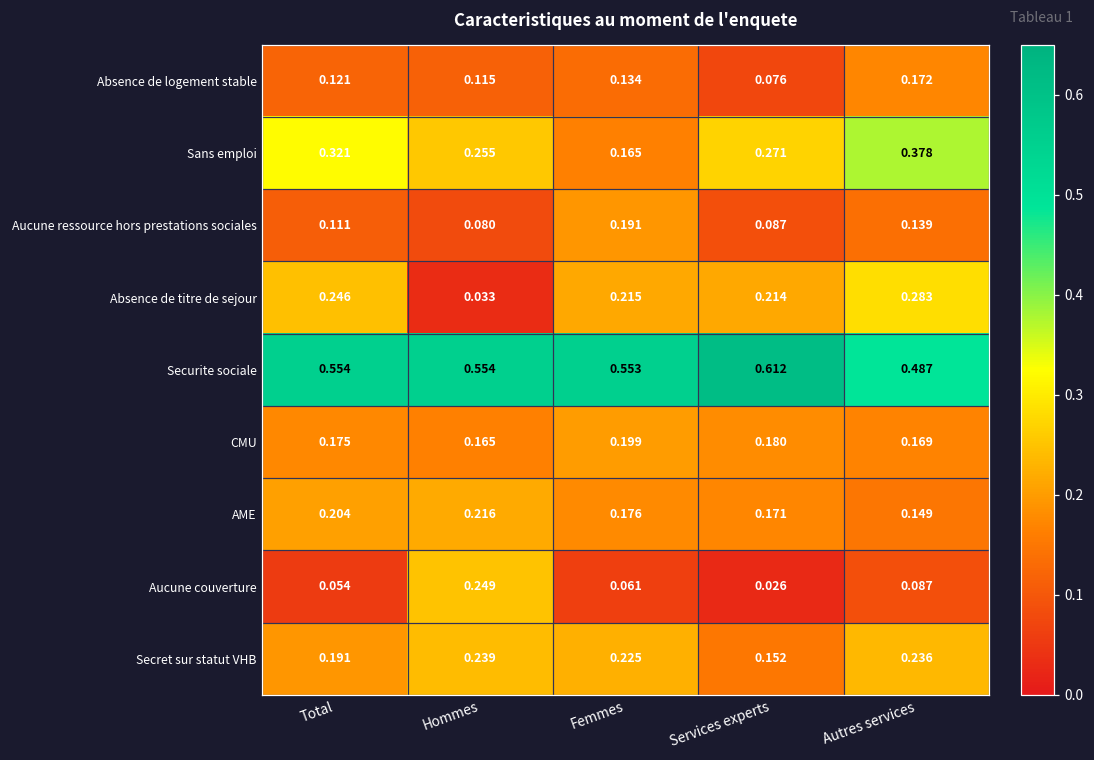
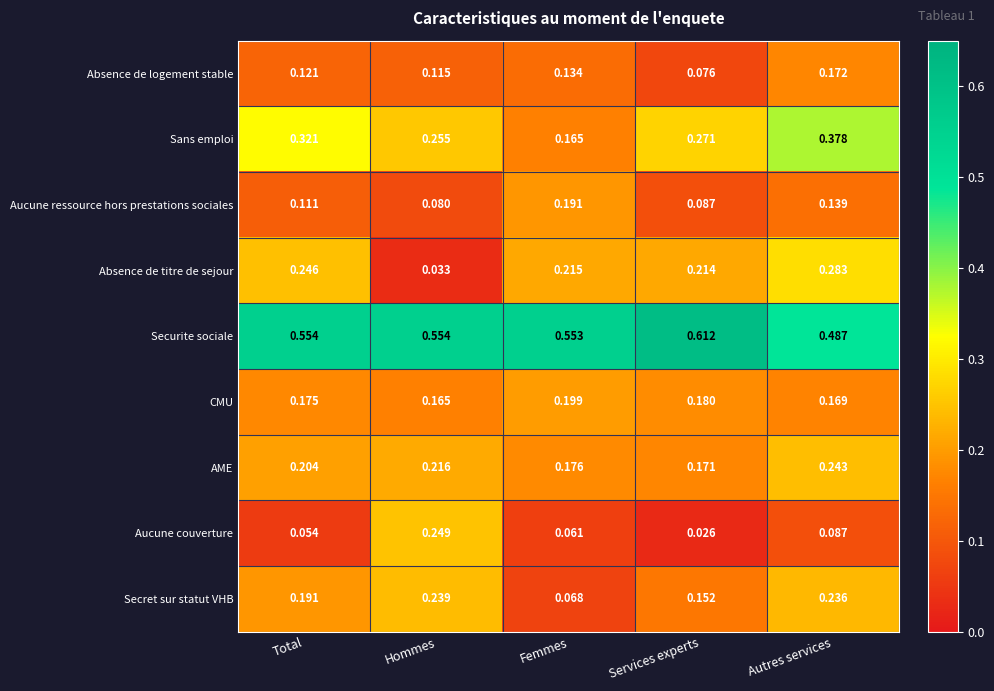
AME, Autres services: 0.149 -> 0.243
Secret sur statut VHB, Femmes: 0.225 -> 0.068
